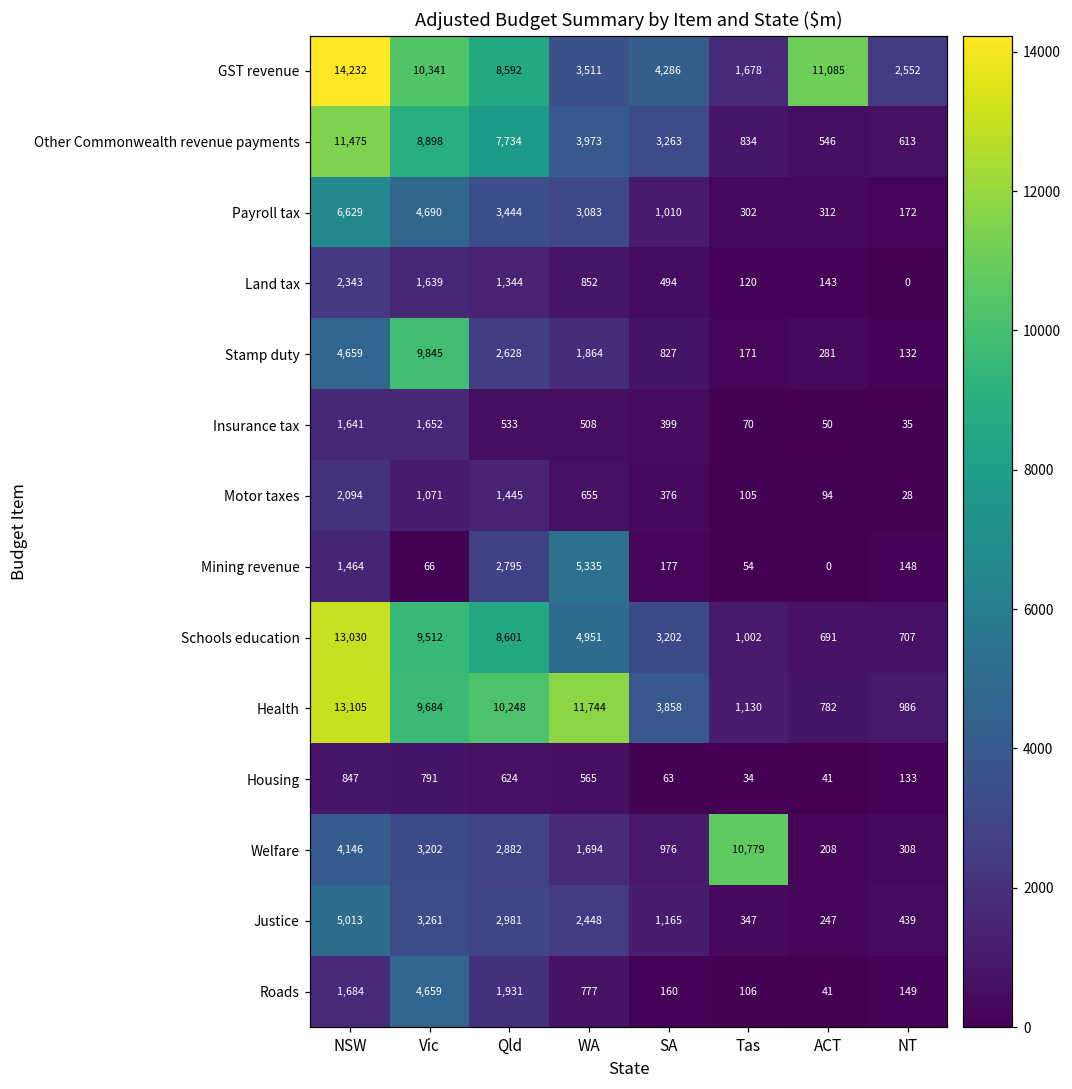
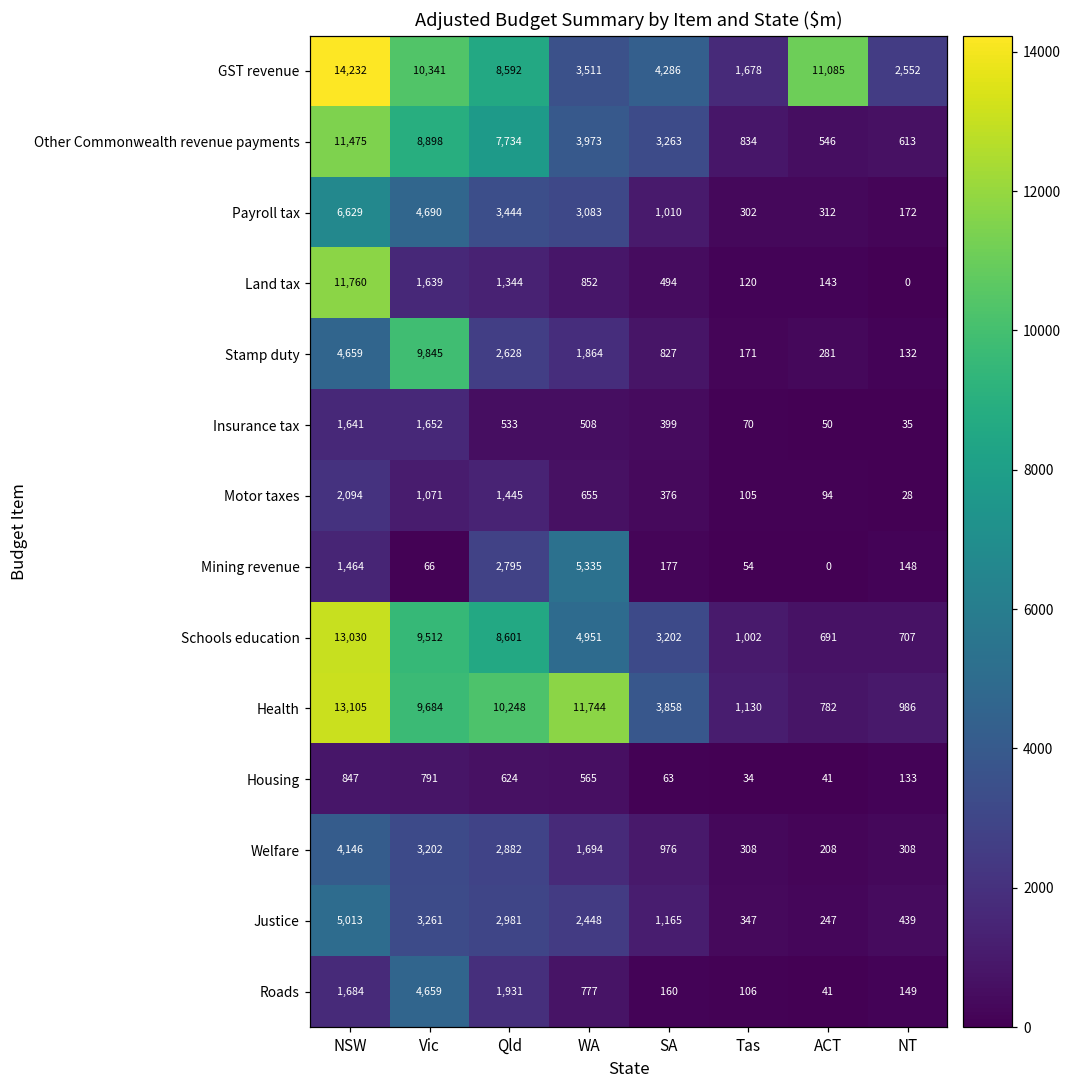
Land tax, NSW: 2,343 -> 11,760
Welfare, Tas: 10,779 -> 308
